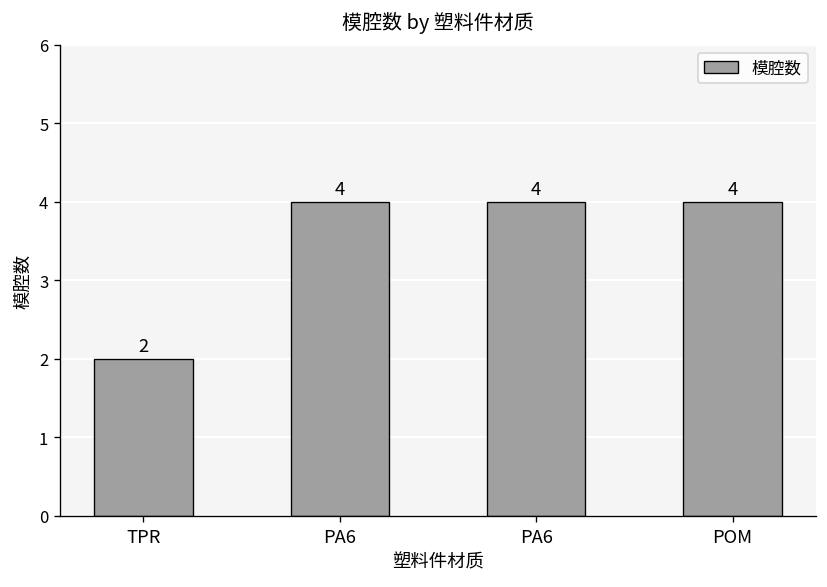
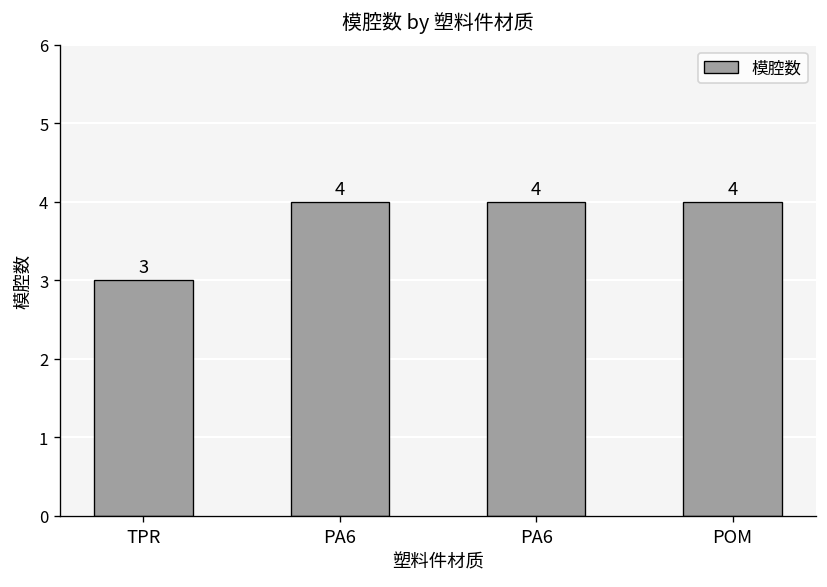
TPR: 2 -> 3
